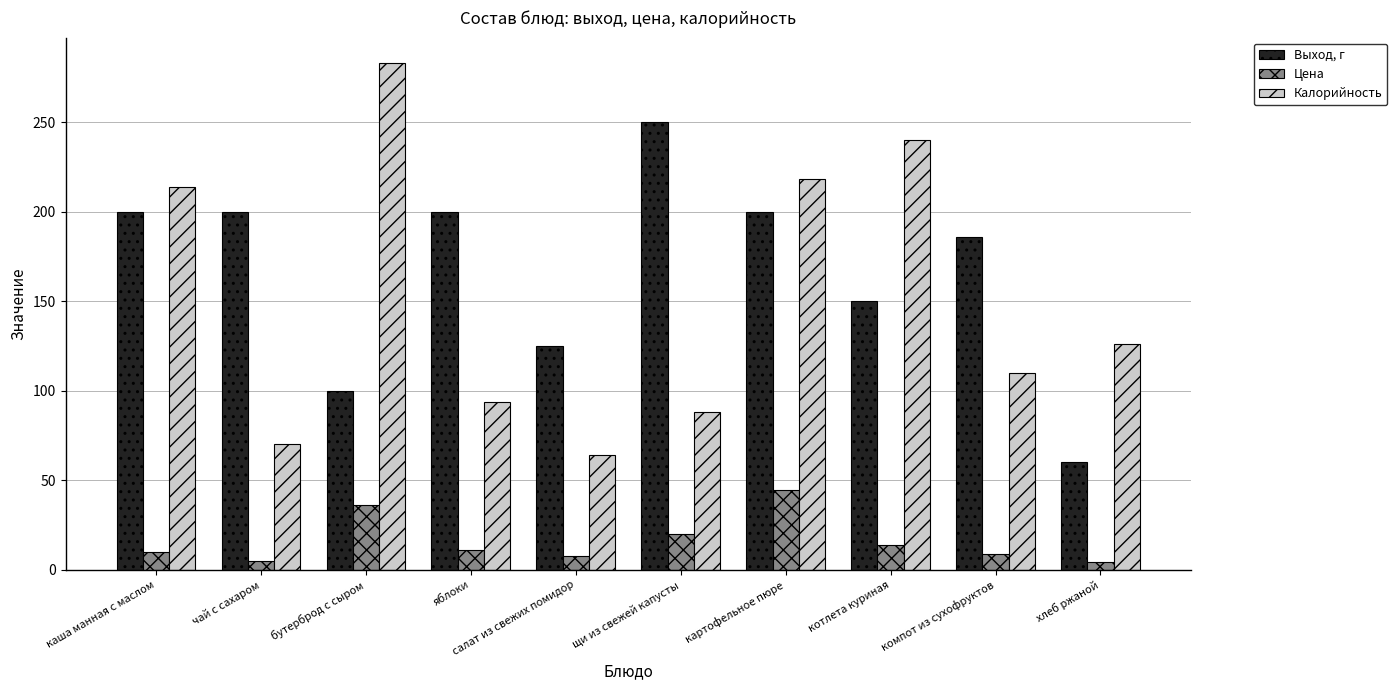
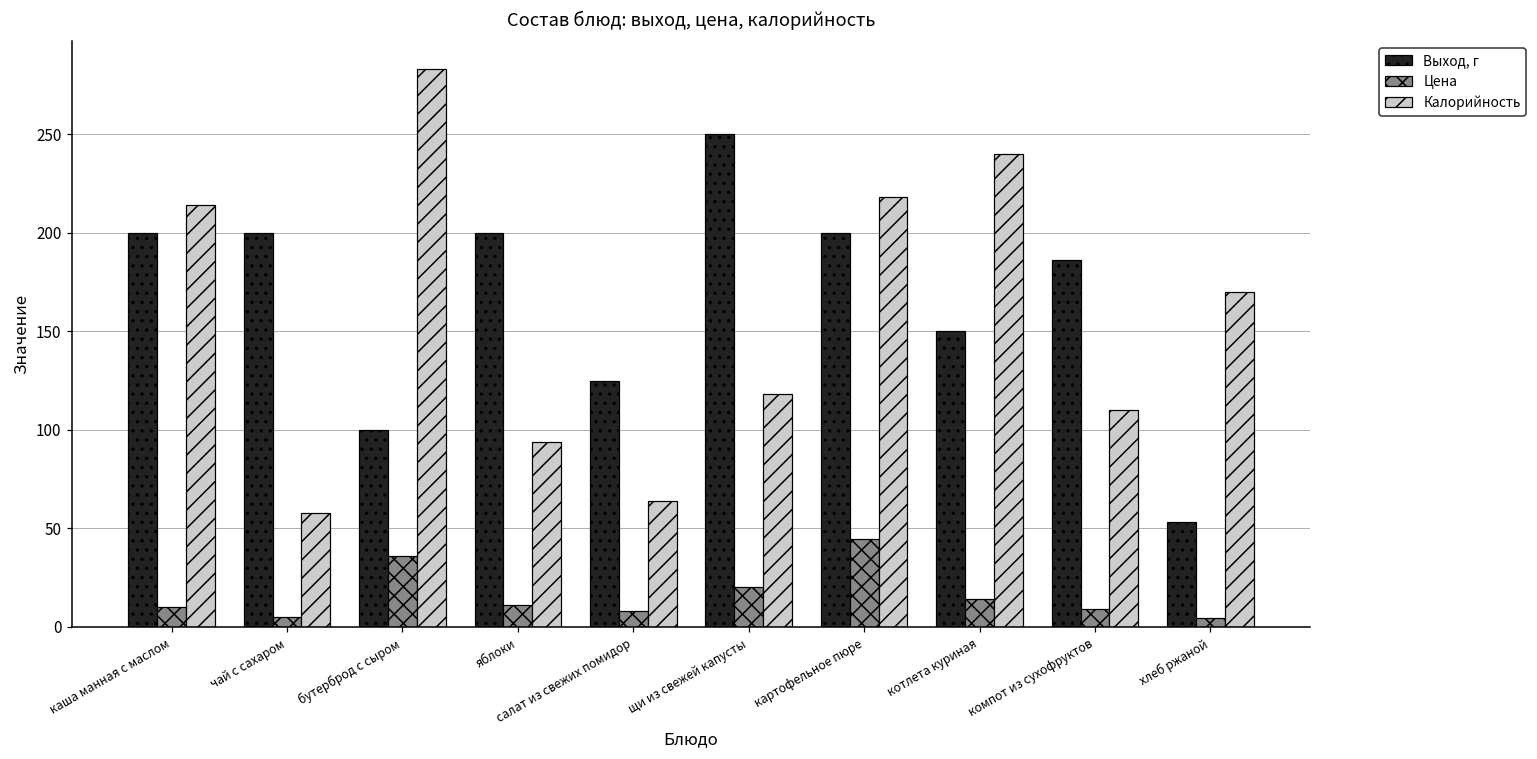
Калорийность, чай с сахаром: 70 -> 58
Калорийность, щи из свежей капусты: 88 -> 118
Выход, г, хлеб ржаной: 60 -> 53
Калорийность, хлеб ржаной: 126 -> 170
